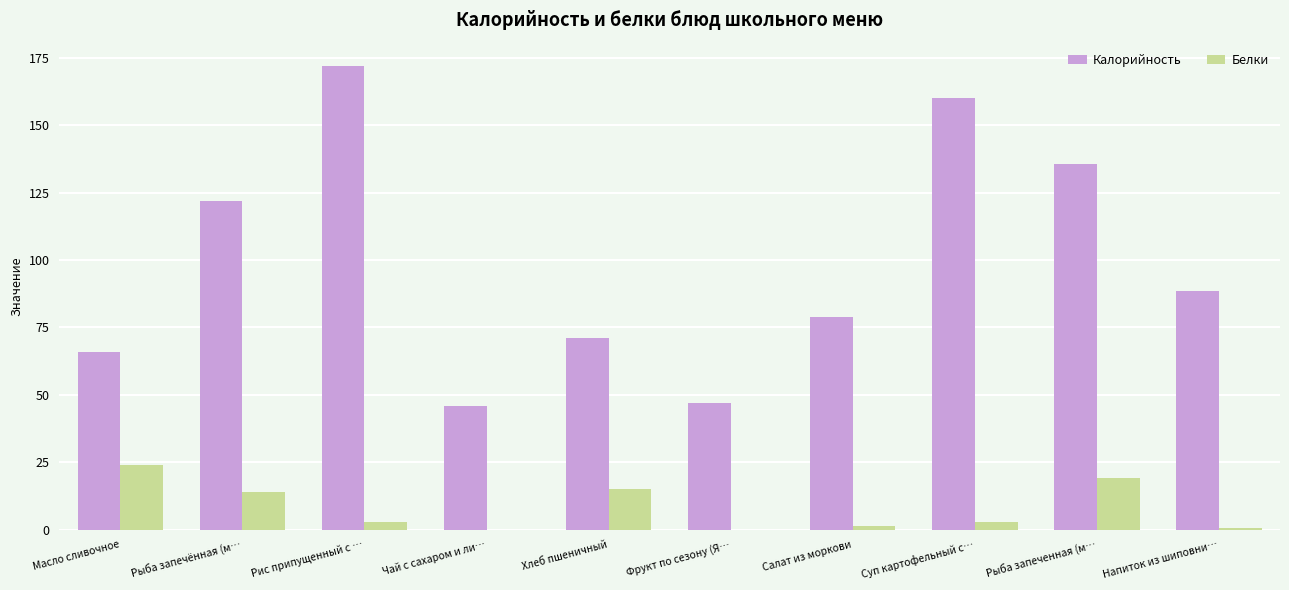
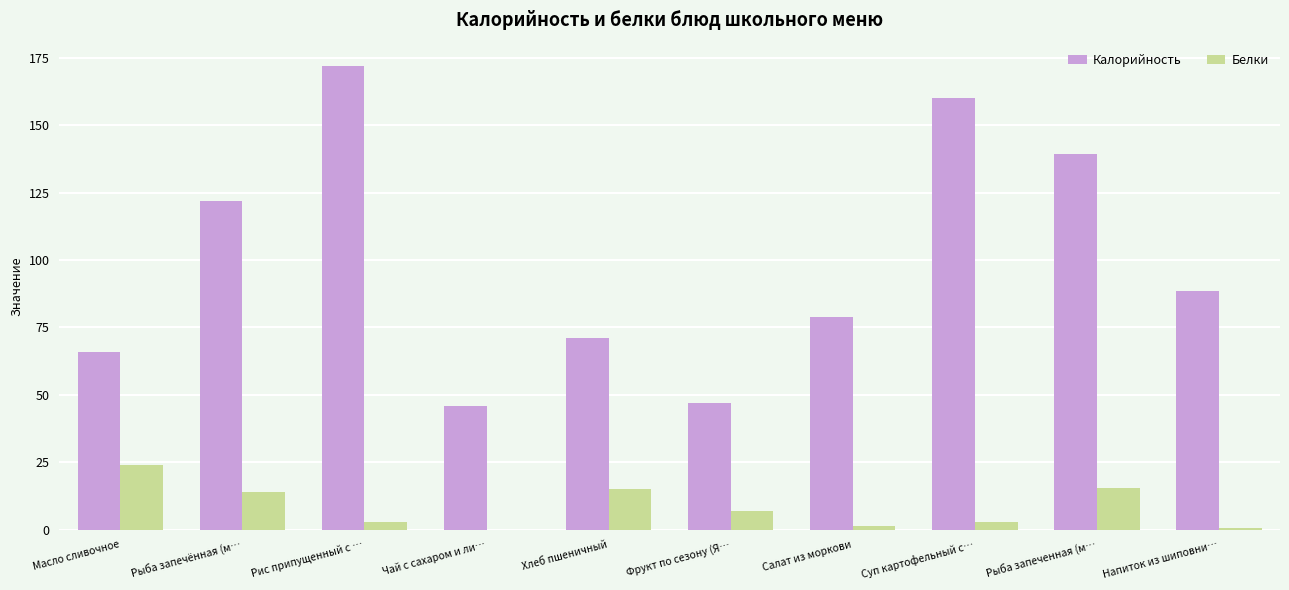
Белки, Фрукт по сезону (Я…: 0 -> 7
Калорийность, Рыба запеченная (м…: 136 -> 139
Белки, Рыба запеченная (м…: 19 -> 15
